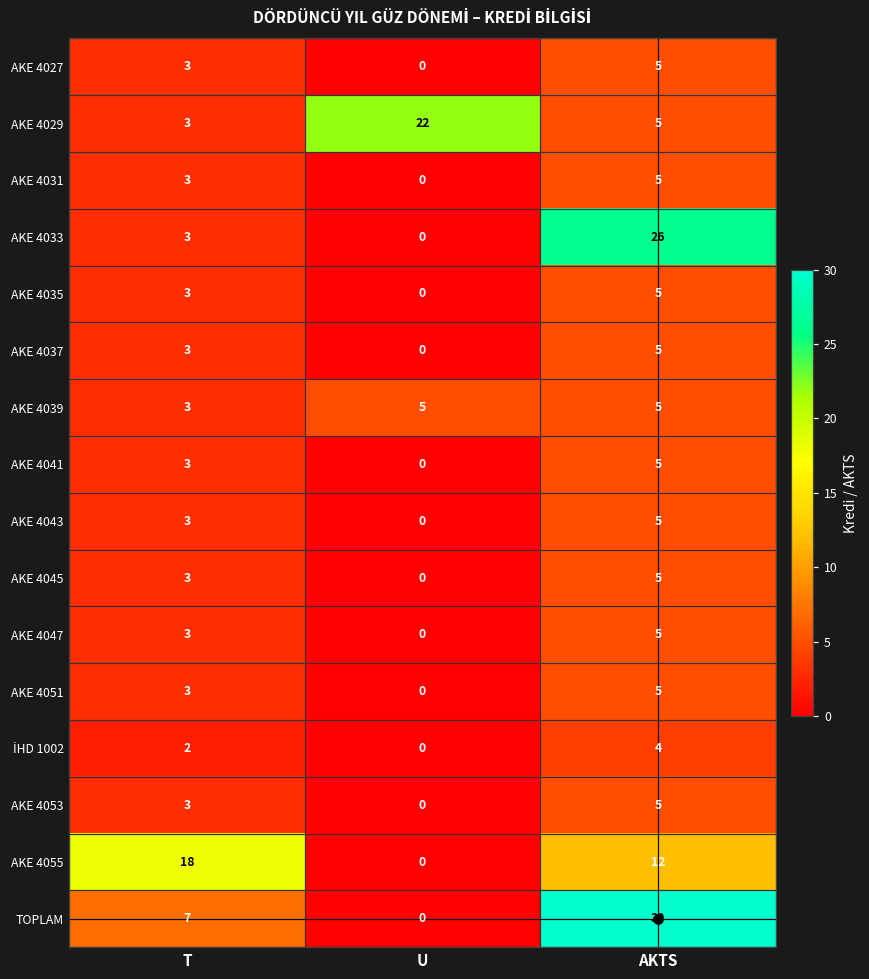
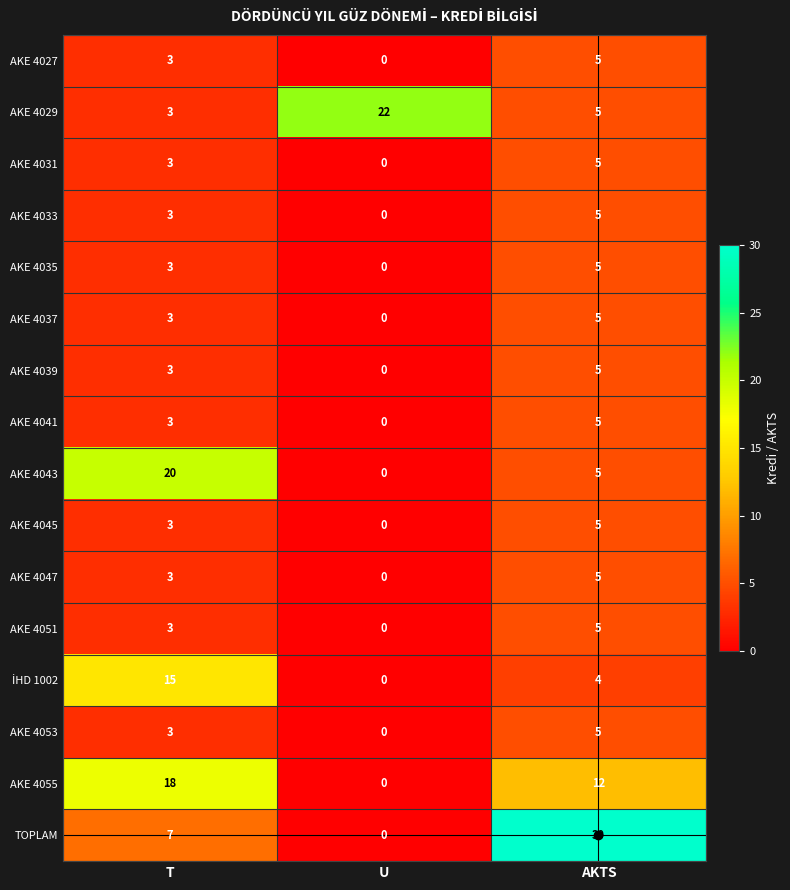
AKE 4033, AKTS: 26 -> 5
AKE 4039, U: 5 -> 0
AKE 4043, T: 3 -> 20
İHD 1002, T: 2 -> 15
